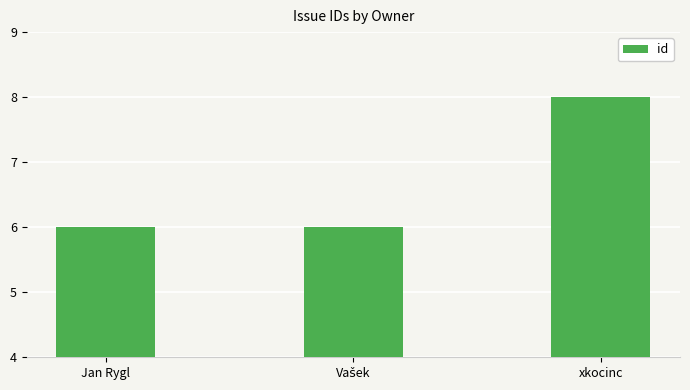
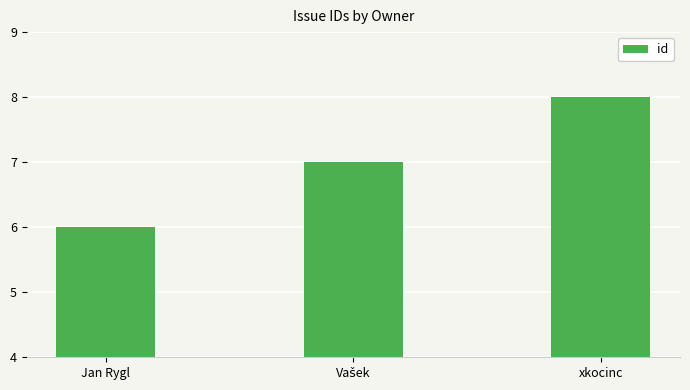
Vašek: 6 -> 7
